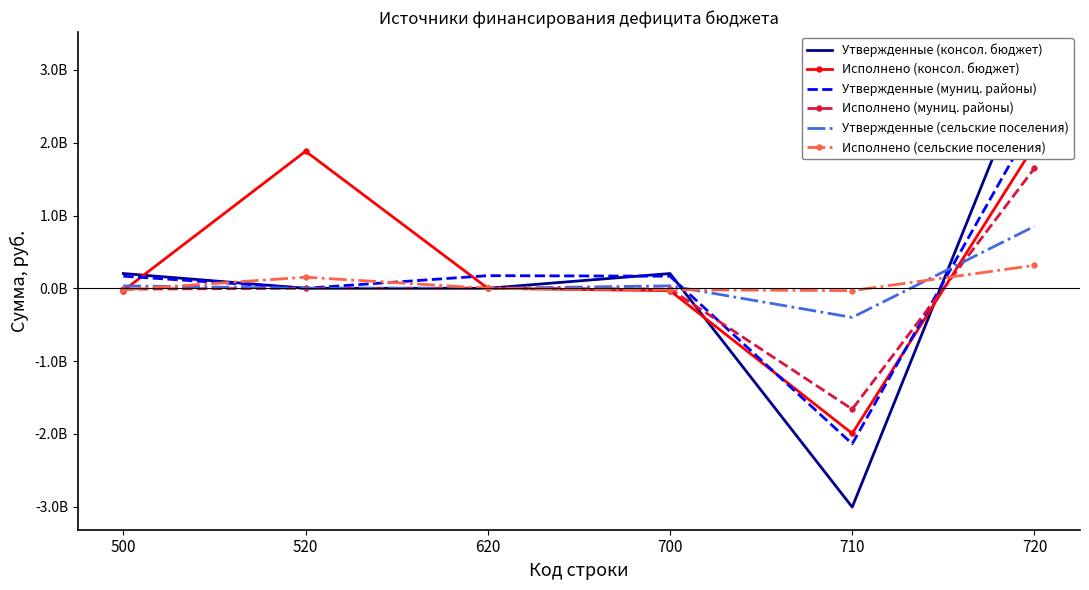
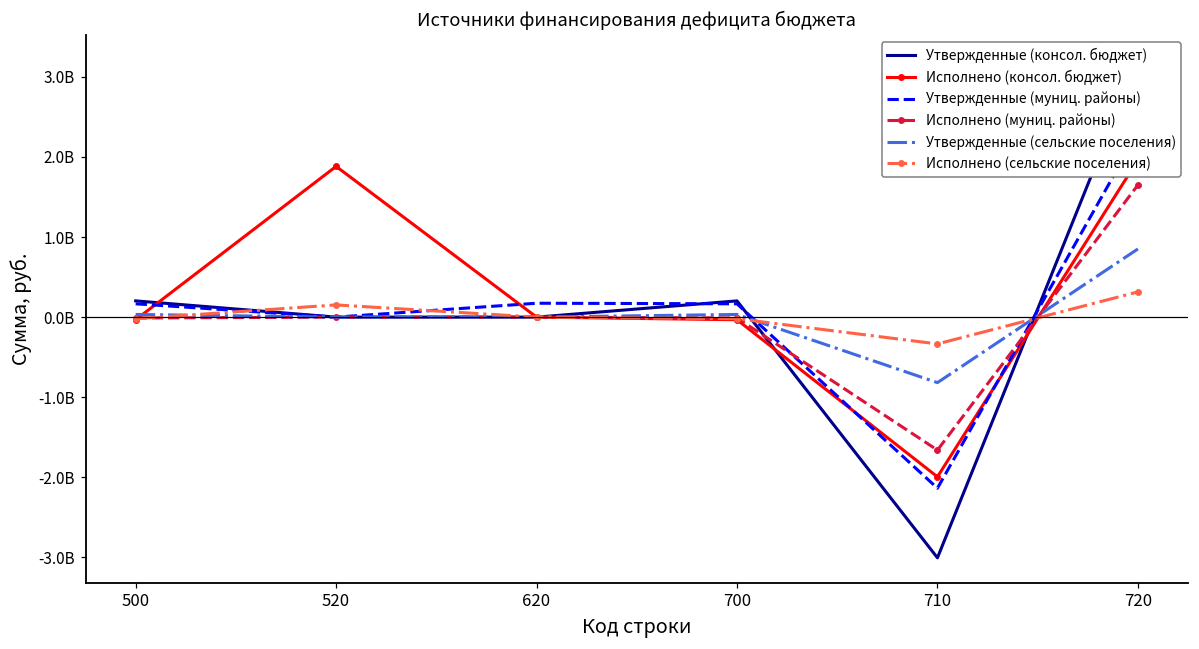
Утвержденные (сельские поселения), 710: -400000000 -> -800000000
Исполнено (сельские поселения), 710: 0 -> -300000000
